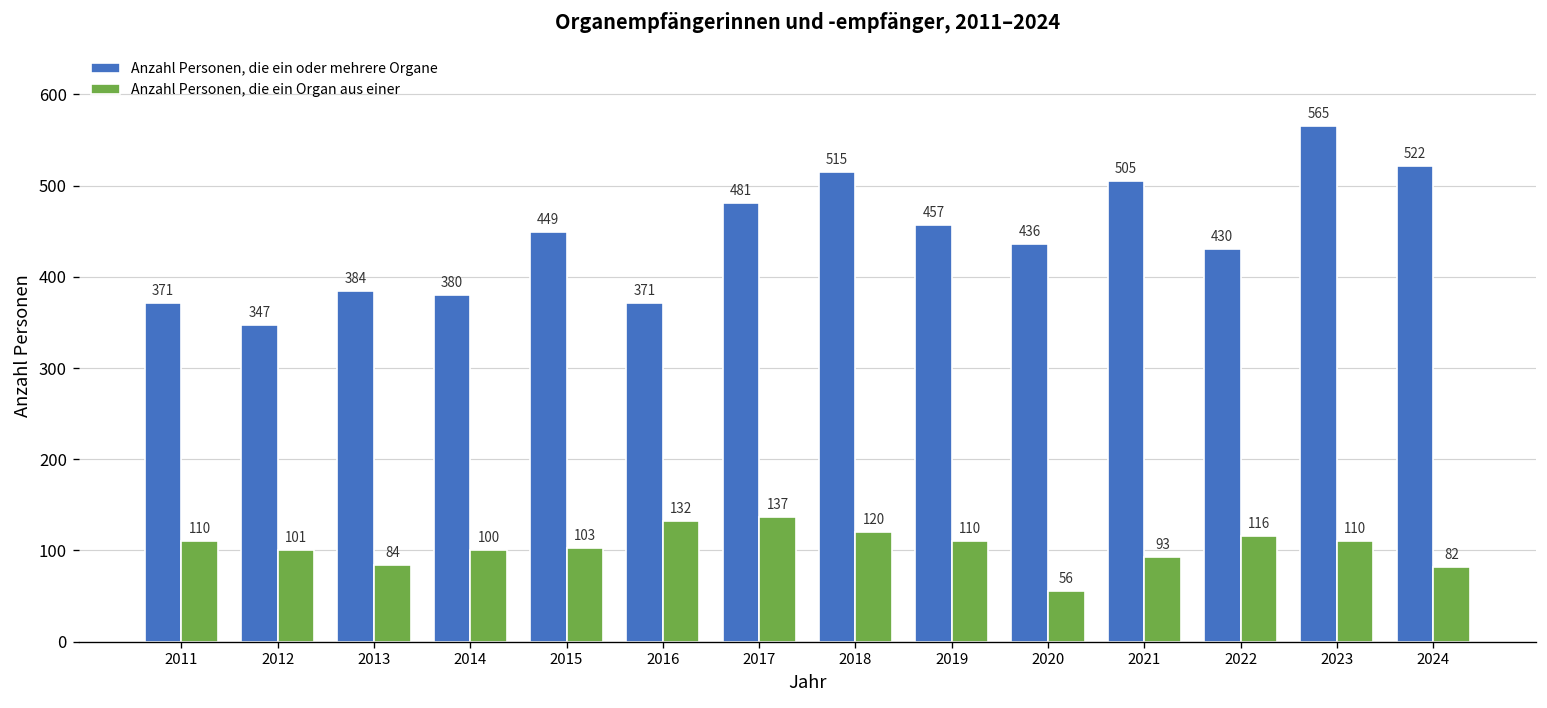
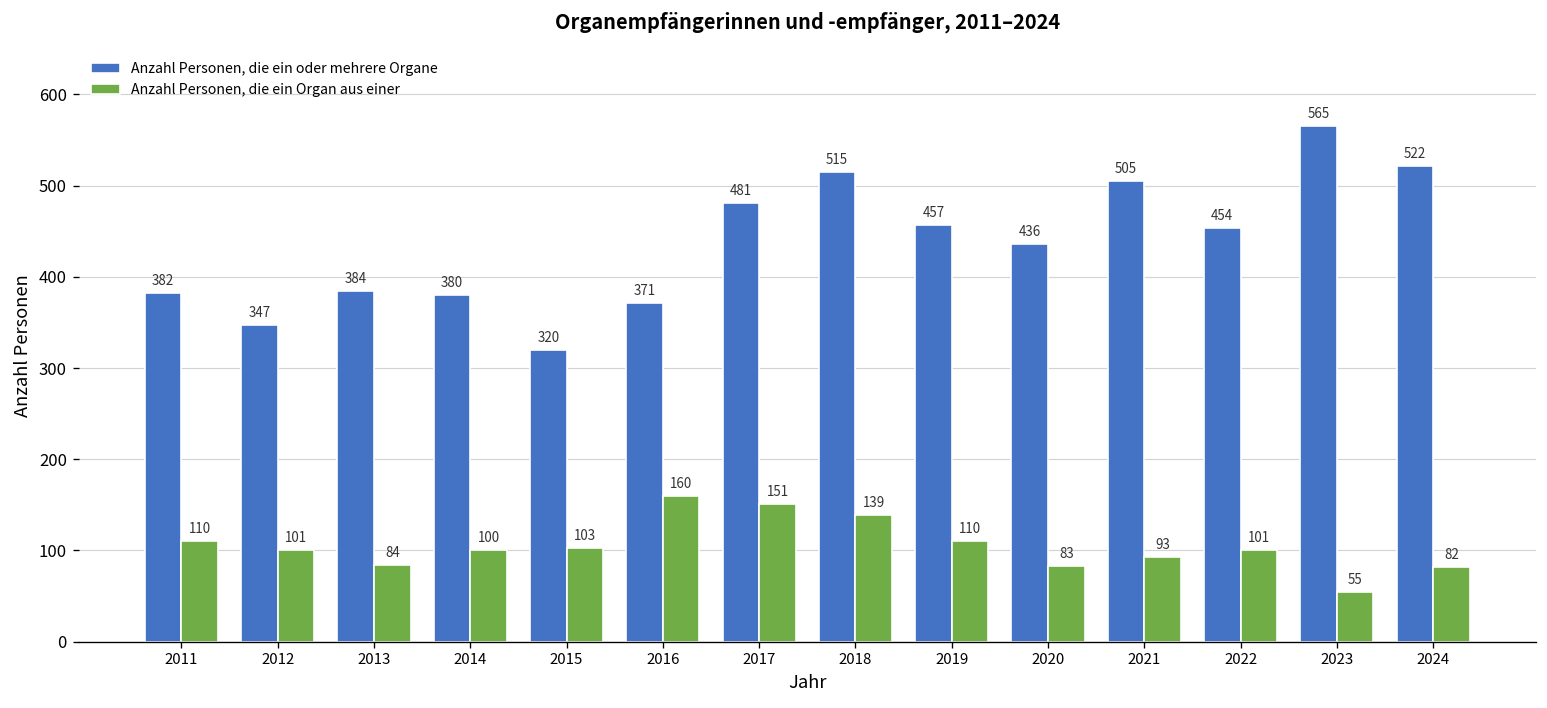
Anzahl Personen, die ein oder mehrere Organe, 2011: 371 -> 382
Anzahl Personen, die ein oder mehrere Organe, 2015: 449 -> 320
Anzahl Personen, die ein Organ aus einer, 2016: 132 -> 160
Anzahl Personen, die ein Organ aus einer, 2017: 137 -> 151
Anzahl Personen, die ein Organ aus einer, 2018: 120 -> 139
Anzahl Personen, die ein Organ aus einer, 2020: 56 -> 83
Anzahl Personen, die ein oder mehrere Organe, 2022: 430 -> 454
Anzahl Personen, die ein Organ aus einer, 2022: 116 -> 101
Anzahl Personen, die ein Organ aus einer, 2023: 110 -> 55
